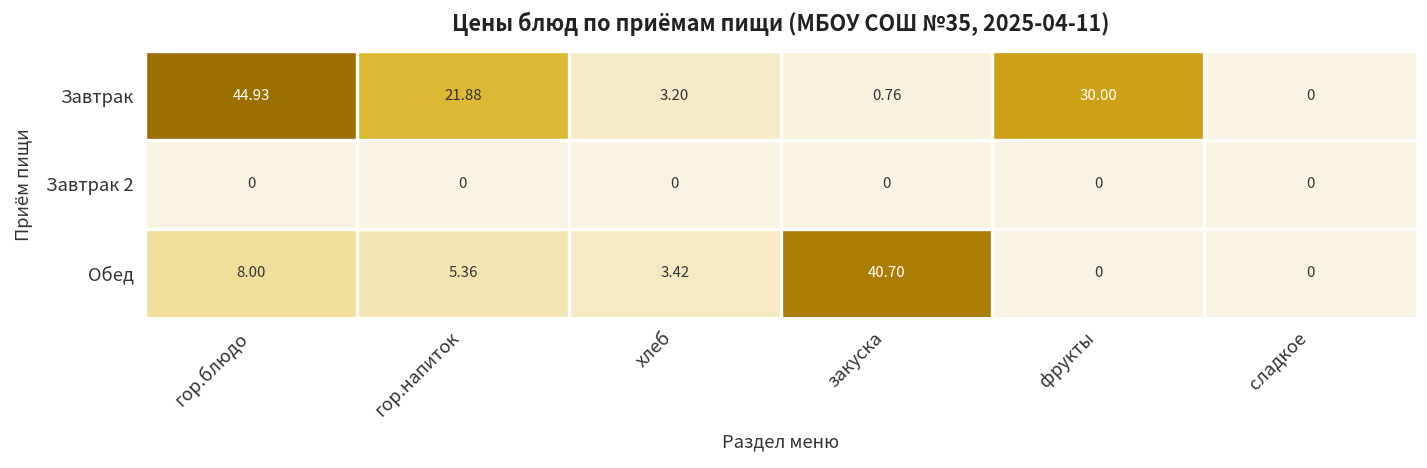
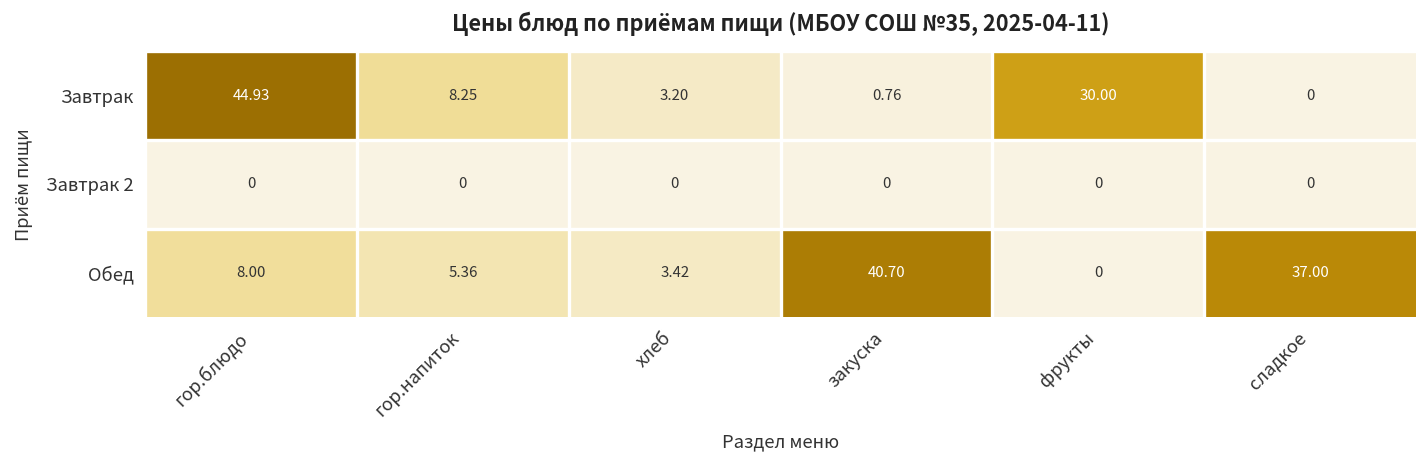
Завтрак, гор.напиток: 21.88 -> 8.25
Обед, сладкое: 0 -> 37.00
